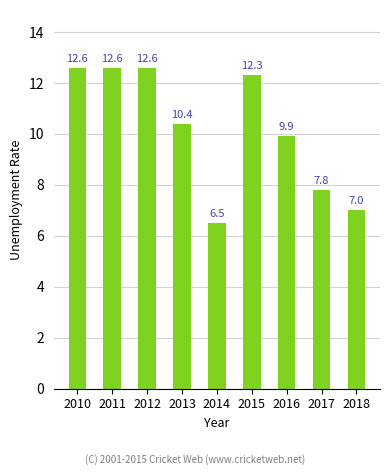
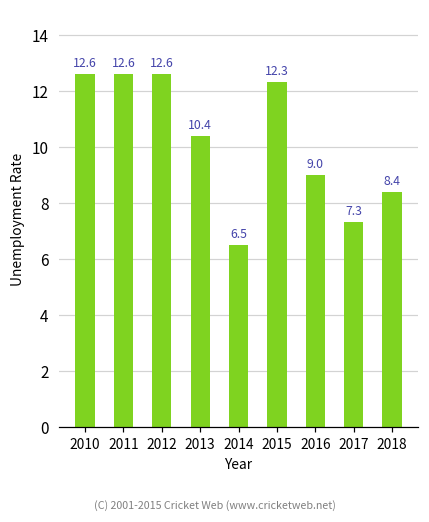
2016: 9.9 -> 9.0
2017: 7.8 -> 7.3
2018: 7.0 -> 8.4
